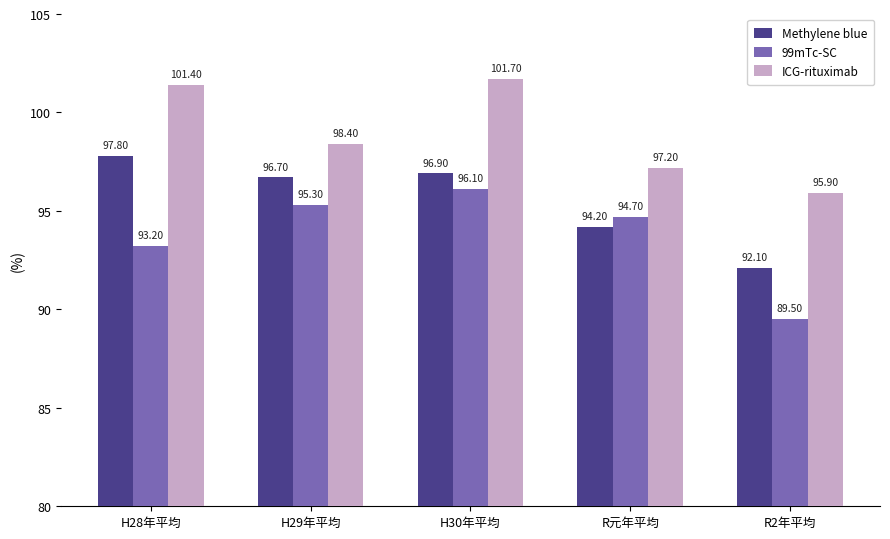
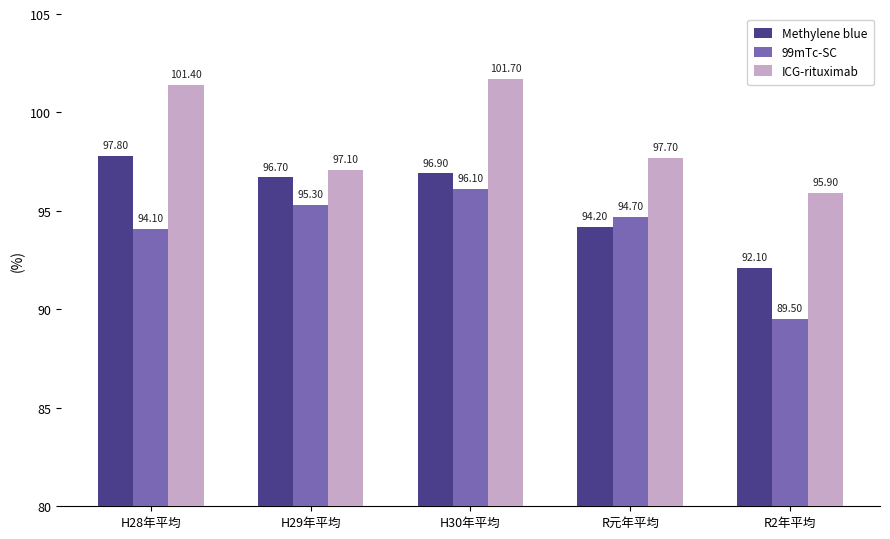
99mTc-SC, H28年平均: 93.20 -> 94.10
ICG-rituximab, H29年平均: 98.40 -> 97.10
ICG-rituximab, R元年平均: 97.20 -> 97.70
